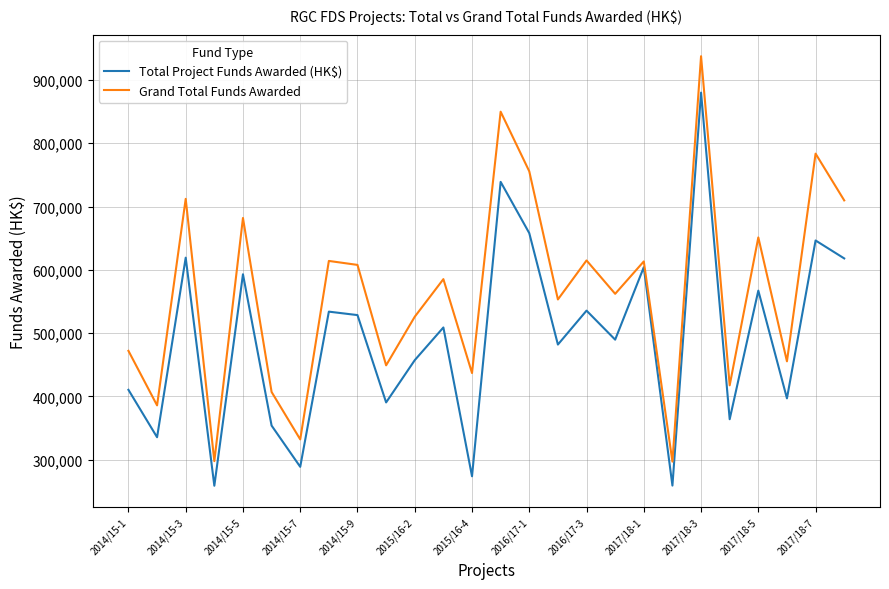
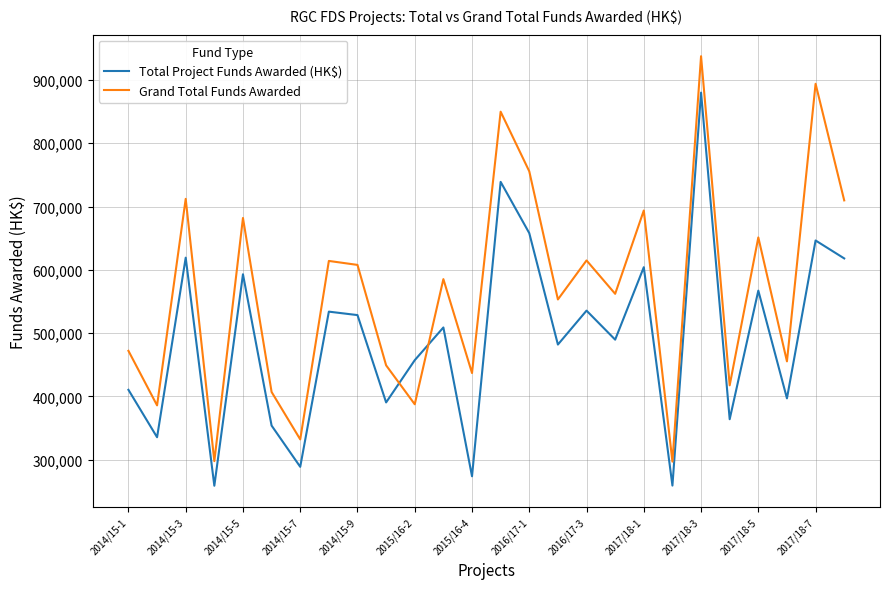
Grand Total Funds Awarded, 2015/16-2: 530,000 -> 390,000
Grand Total Funds Awarded, 2017/18-1: 610,000 -> 690,000
Grand Total Funds Awarded, 2017/18-7: 780,000 -> 890,000
